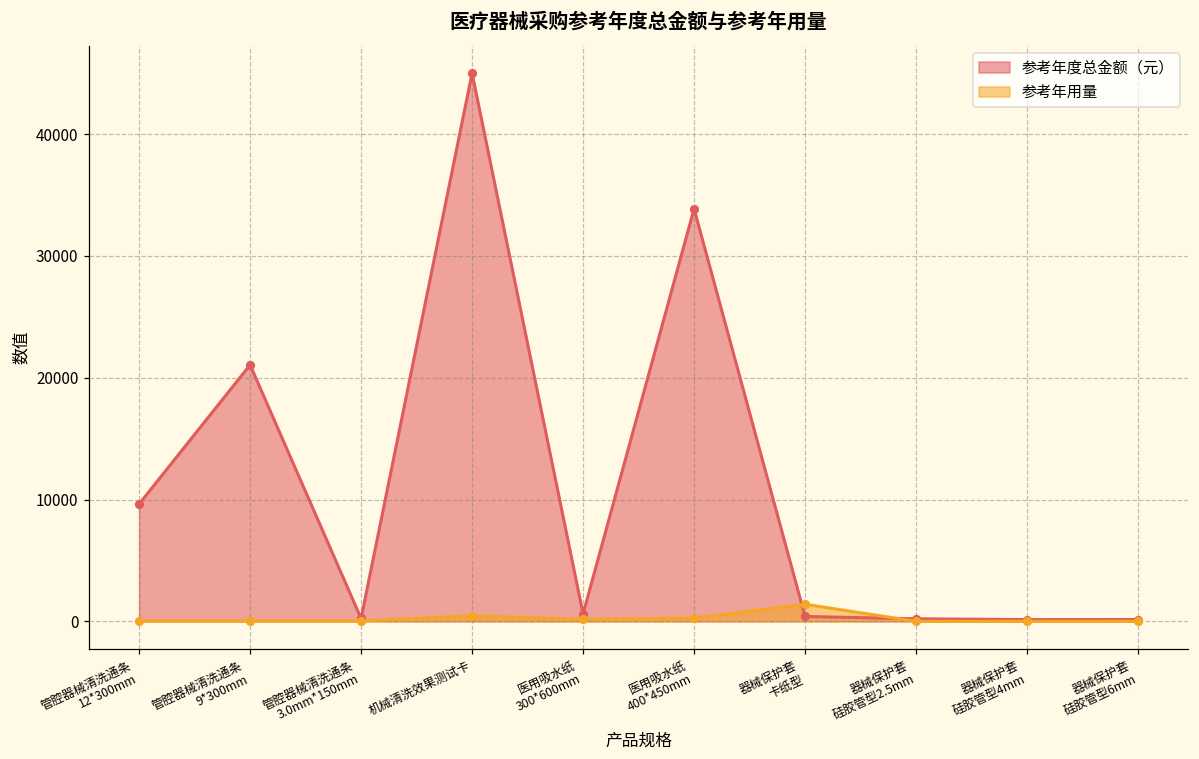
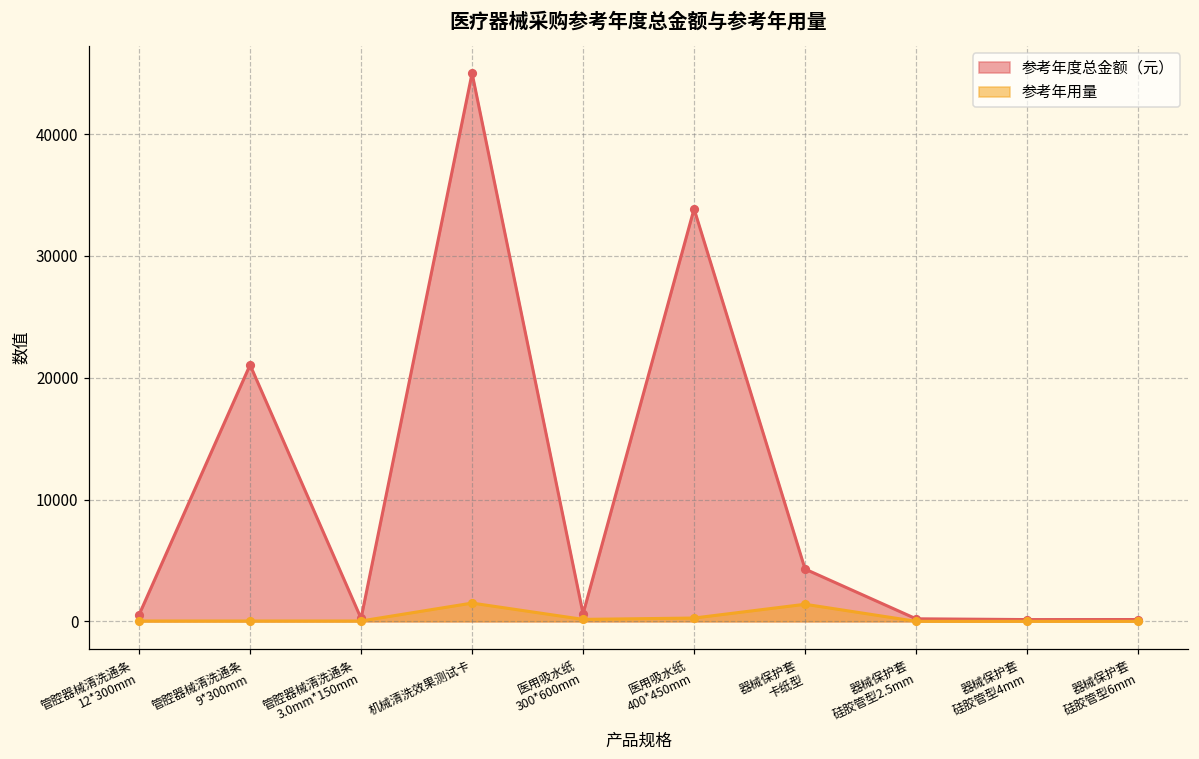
参考年度总金额（元）, 管腔器械清洗通条 12*300mm: 9600 -> 500
参考年用量, 机械清洗效果测试卡: 500 -> 1500
参考年度总金额（元）, 器械保护套 卡纸型: 400 -> 4300
